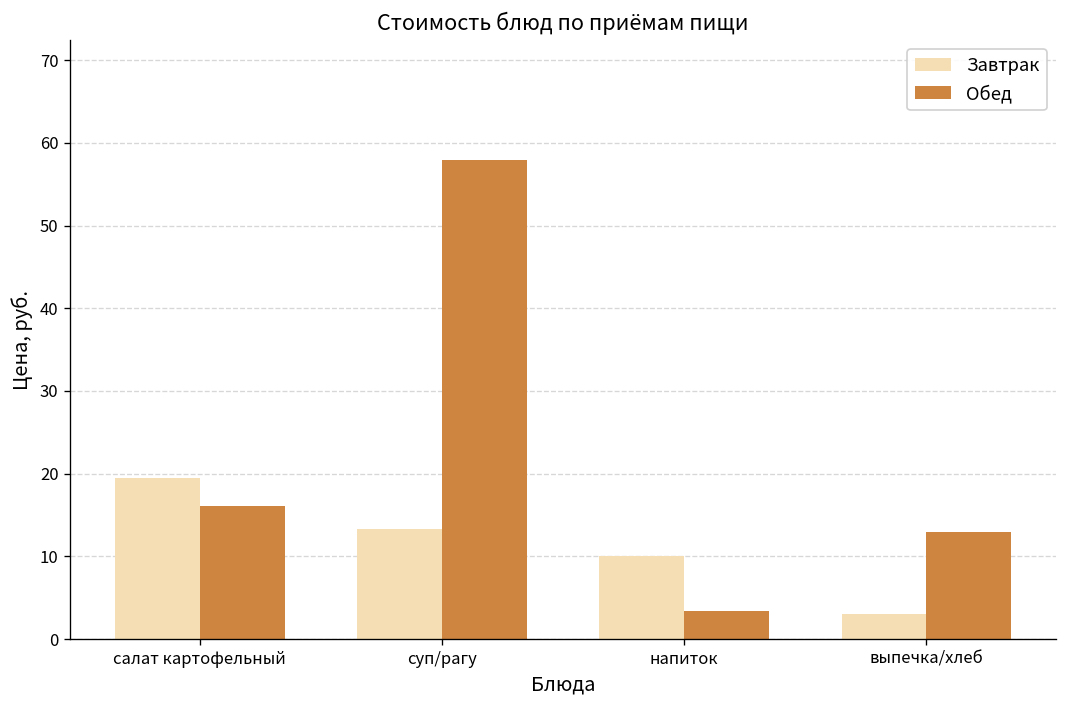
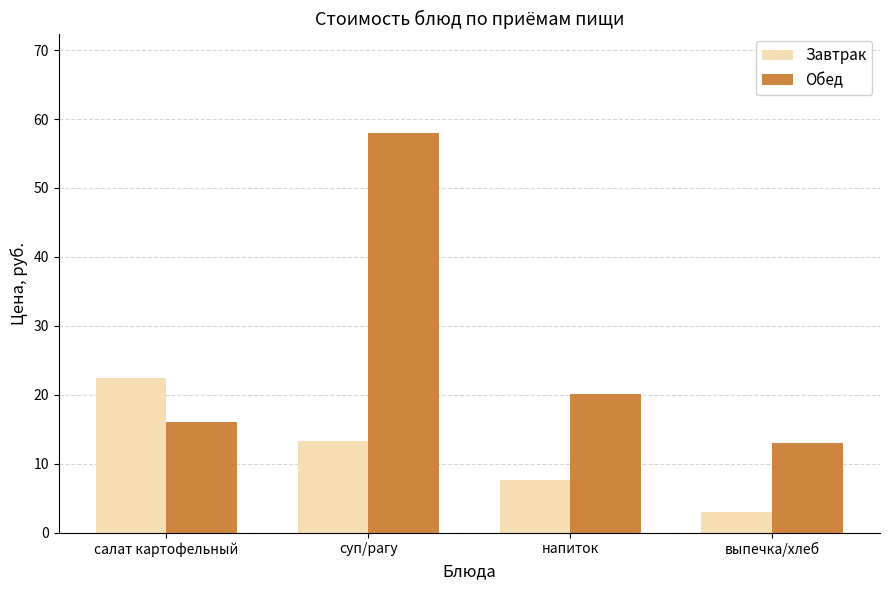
Завтрак, салат картофельный: 19 -> 22
Завтрак, напиток: 10 -> 8
Обед, напиток: 3 -> 20
